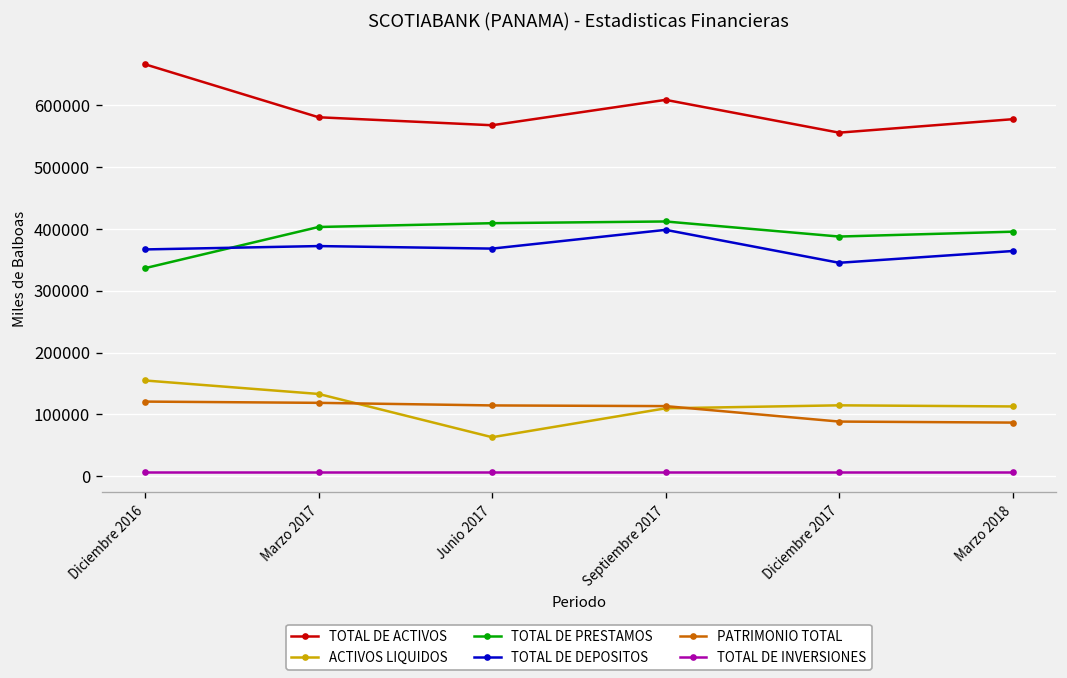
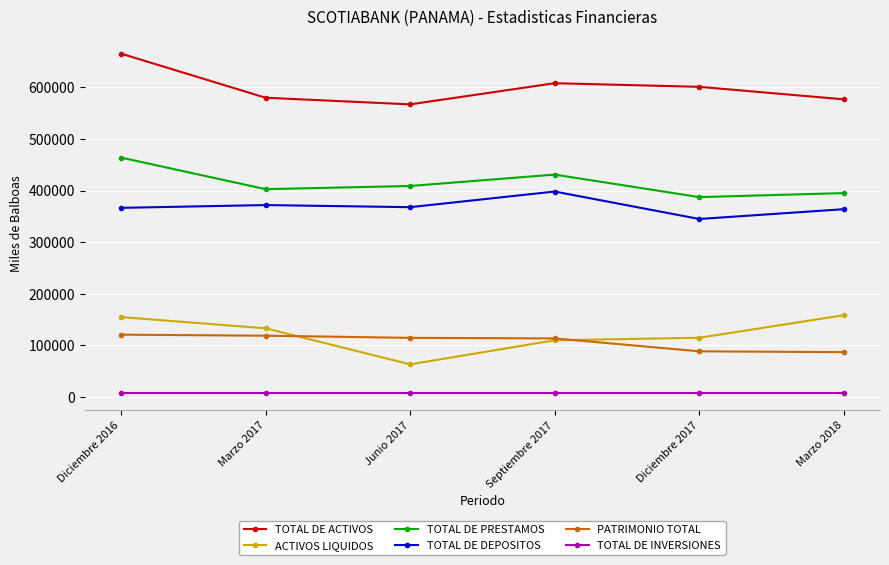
TOTAL DE PRESTAMOS, Diciembre 2016: 340000 -> 460000
TOTAL DE PRESTAMOS, Septiembre 2017: 410000 -> 430000
TOTAL DE ACTIVOS, Diciembre 2017: 560000 -> 600000
ACTIVOS LIQUIDOS, Marzo 2018: 110000 -> 160000
